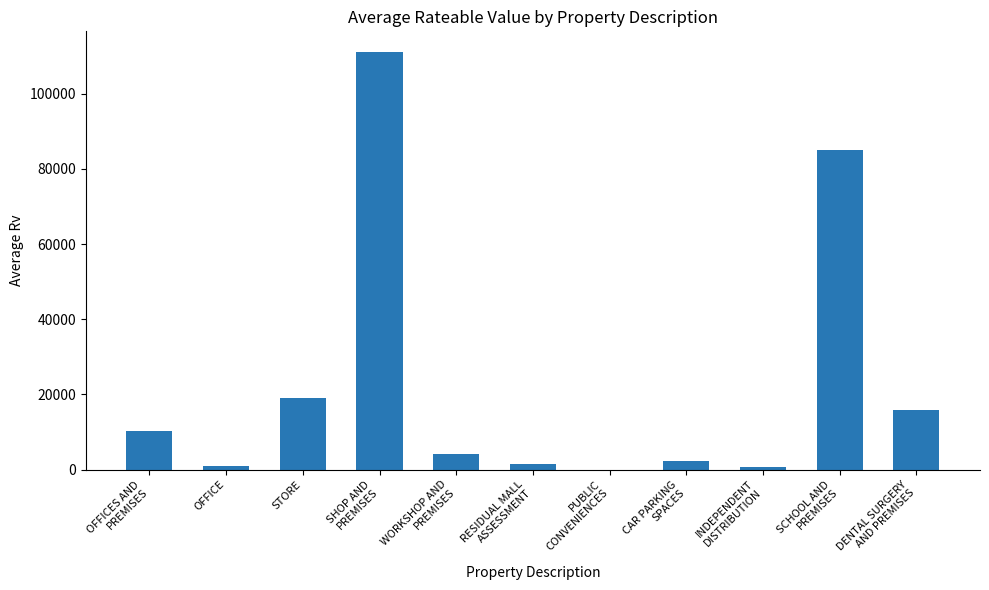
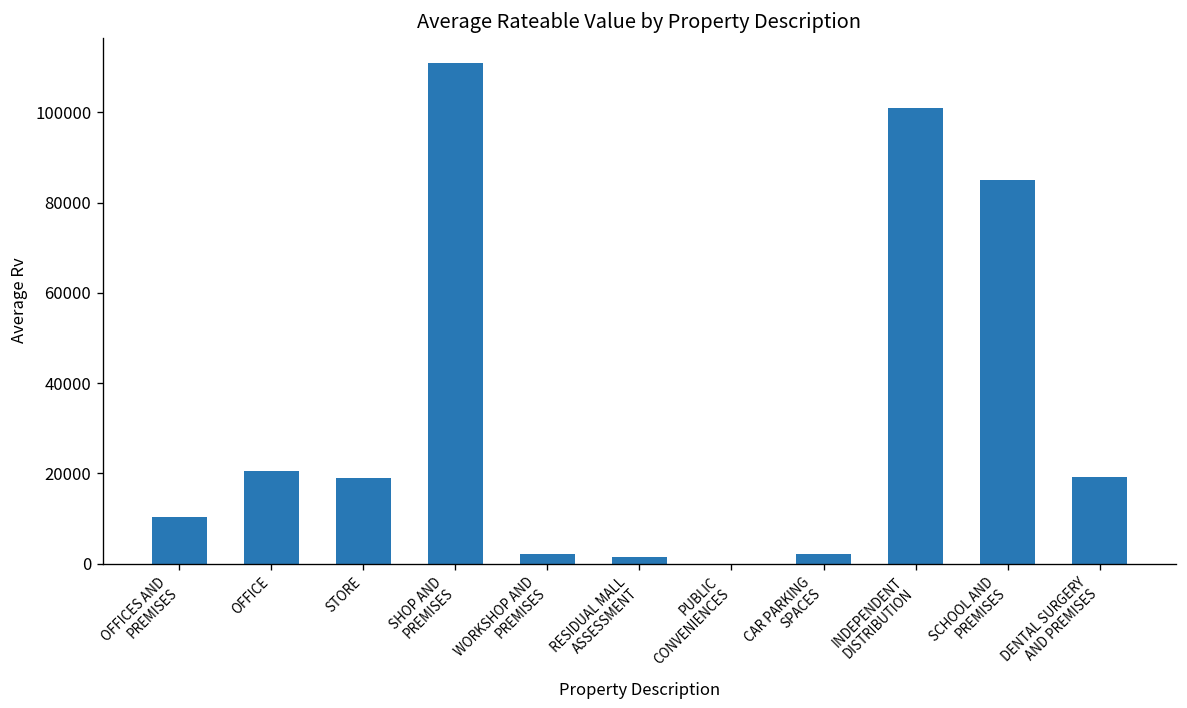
OFFICE: 1000 -> 20000
WORKSHOP AND PREMISES: 4000 -> 2000
INDEPENDENT DISTRIBUTION: 1000 -> 101000
DENTAL SURGERY AND PREMISES: 16000 -> 19000
